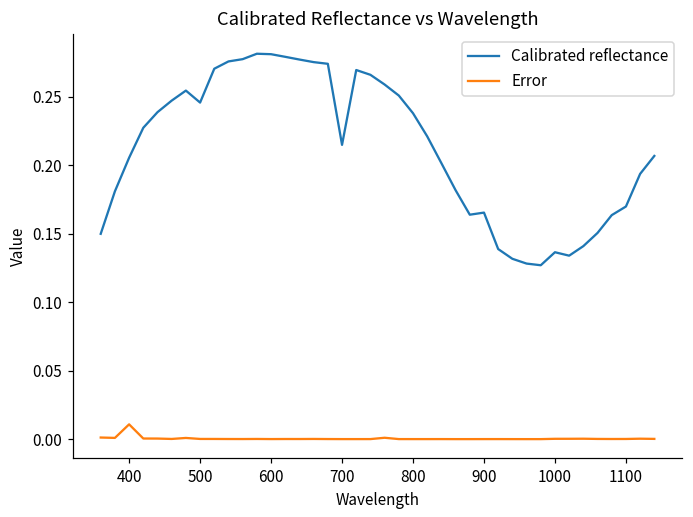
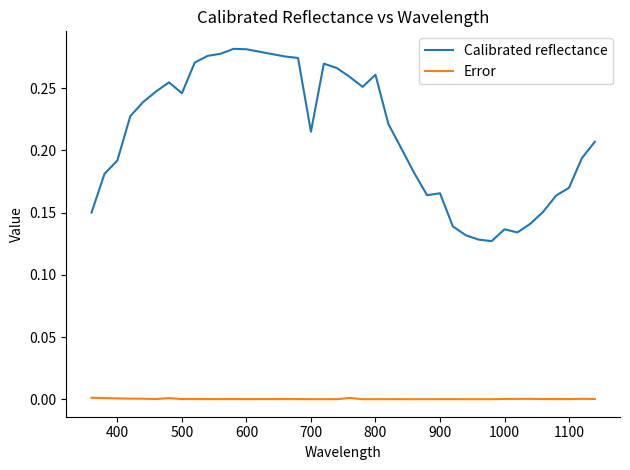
Calibrated reflectance, 400: 0.206 -> 0.192
Error, 400: 0.011 -> 0.001
Calibrated reflectance, 800: 0.238 -> 0.261
